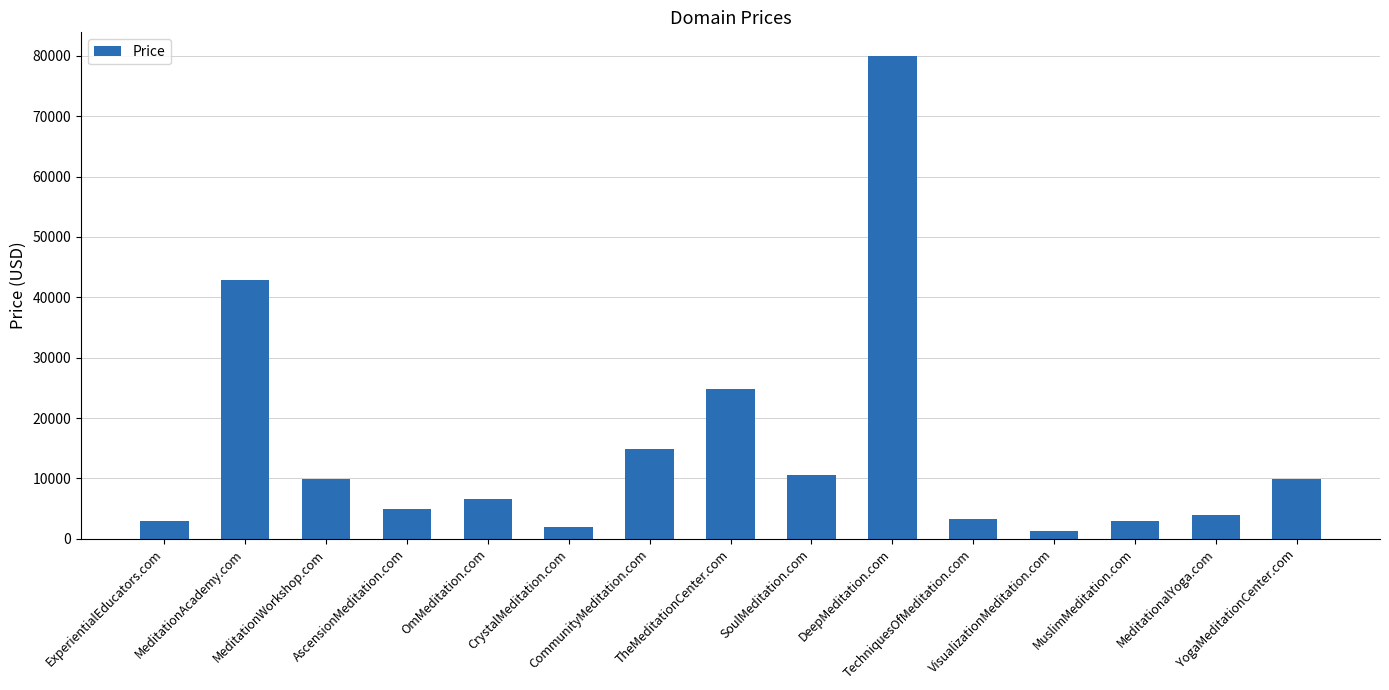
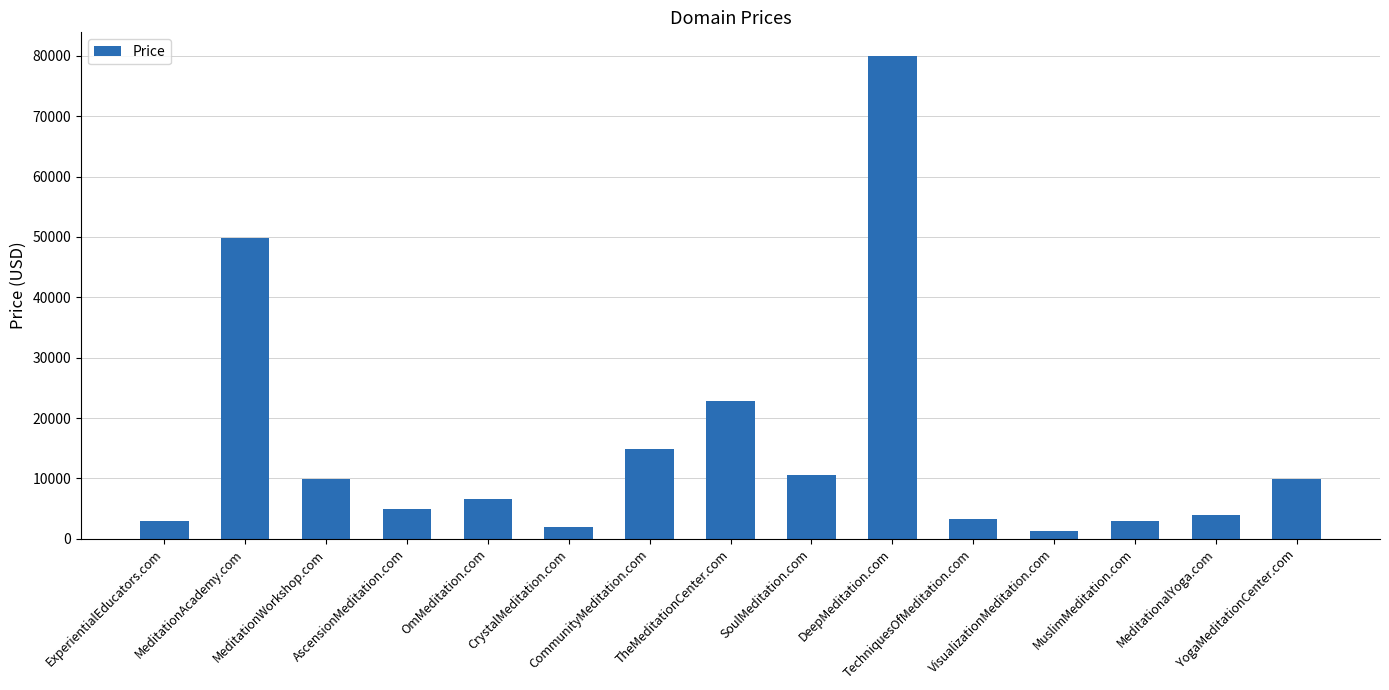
MeditationAcademy.com: 43000 -> 50000
TheMeditationCenter.com: 25000 -> 23000
